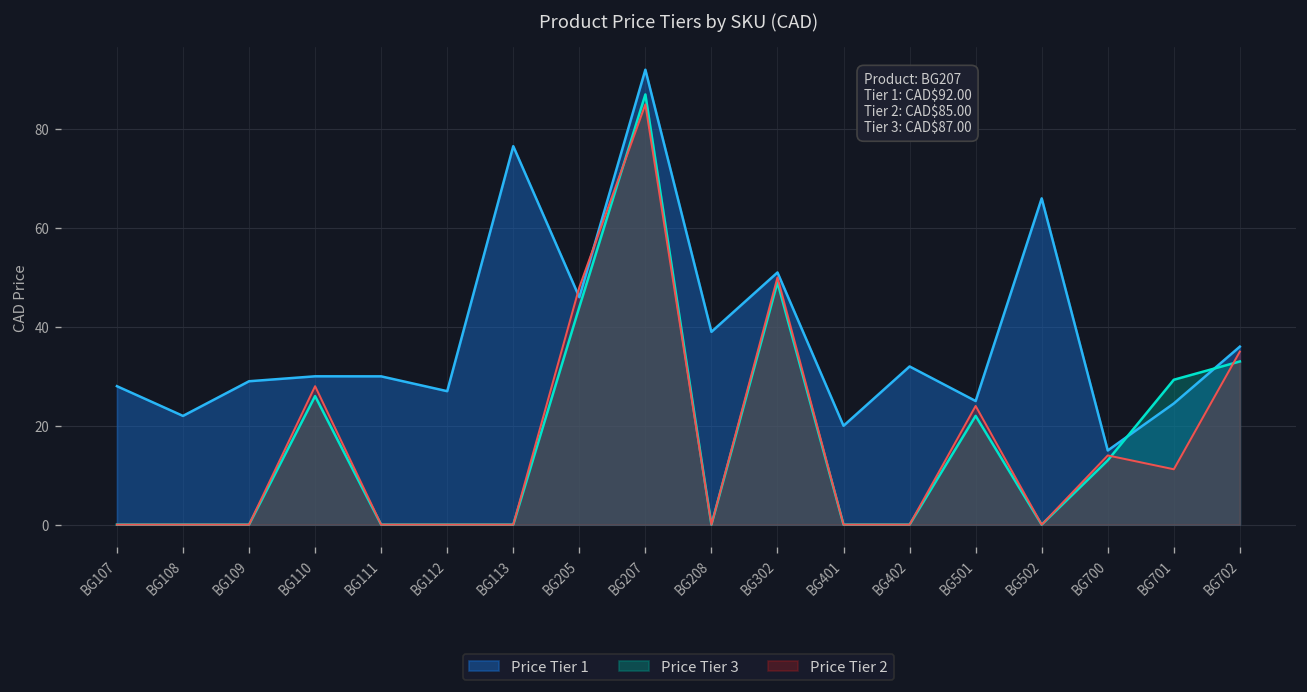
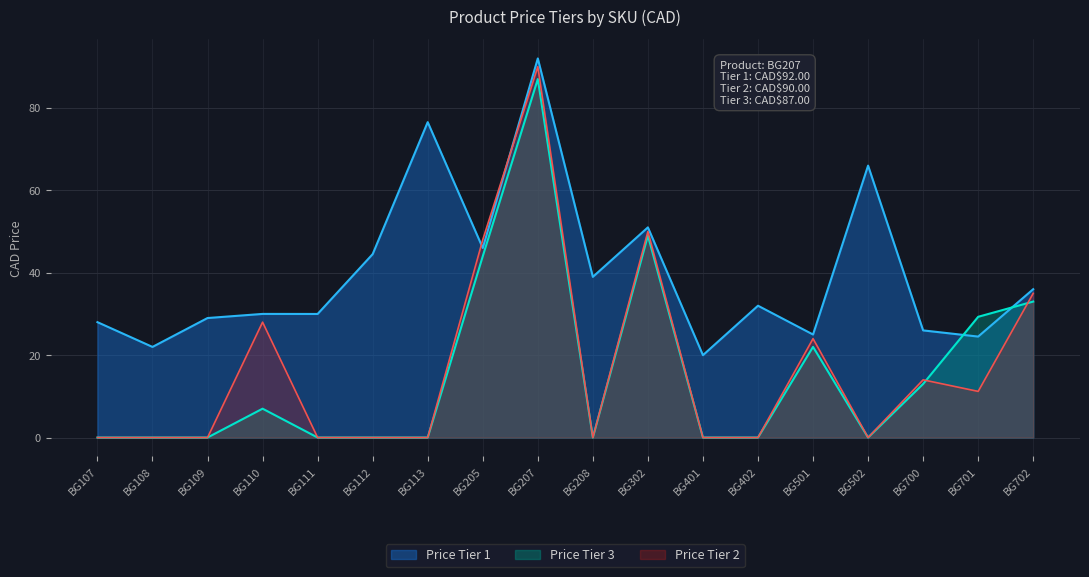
Price Tier 3, BG110: 26 -> 7
Price Tier 1, BG112: 27 -> 45
Price Tier 2, BG207: 85 -> 90
Price Tier 1, BG700: 15 -> 26
